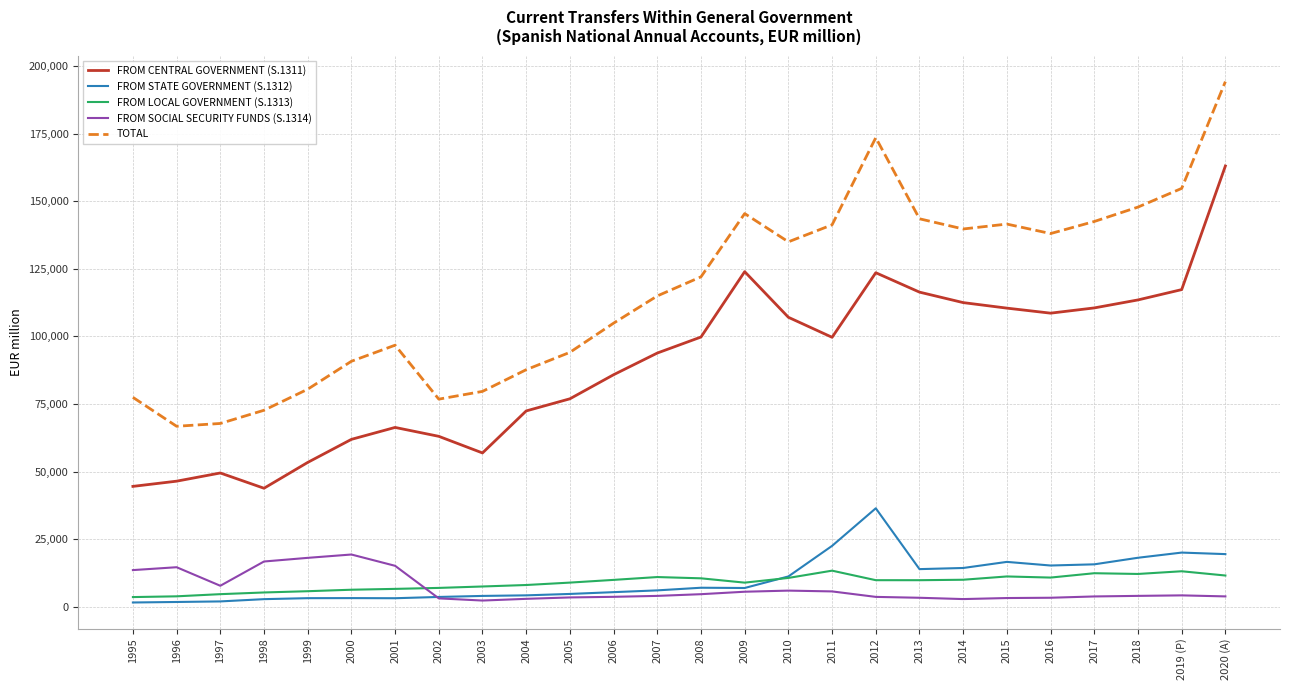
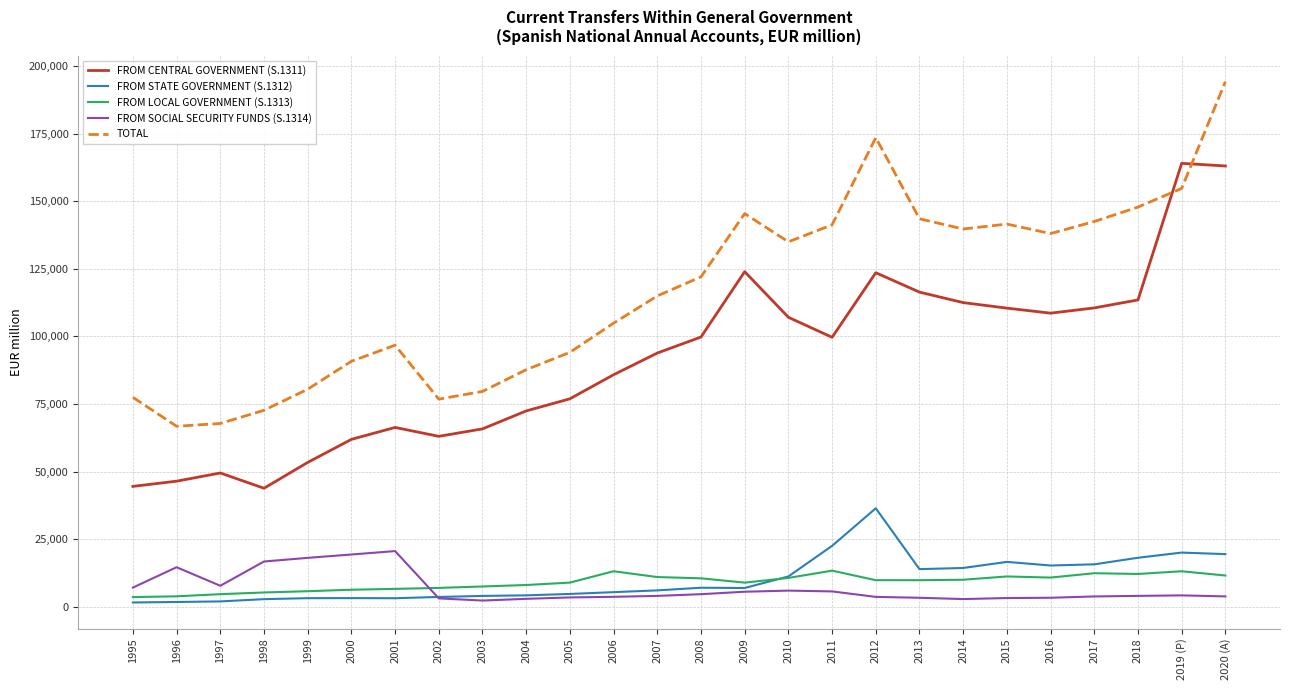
FROM SOCIAL SECURITY FUNDS (S.1314), 1995: 14,000 -> 7,000
FROM SOCIAL SECURITY FUNDS (S.1314), 2001: 15,000 -> 21,000
FROM CENTRAL GOVERNMENT (S.1311), 2003: 57,000 -> 66,000
FROM LOCAL GOVERNMENT (S.1313), 2006: 10,000 -> 13,000
FROM CENTRAL GOVERNMENT (S.1311), 2019 (P): 117,000 -> 164,000
